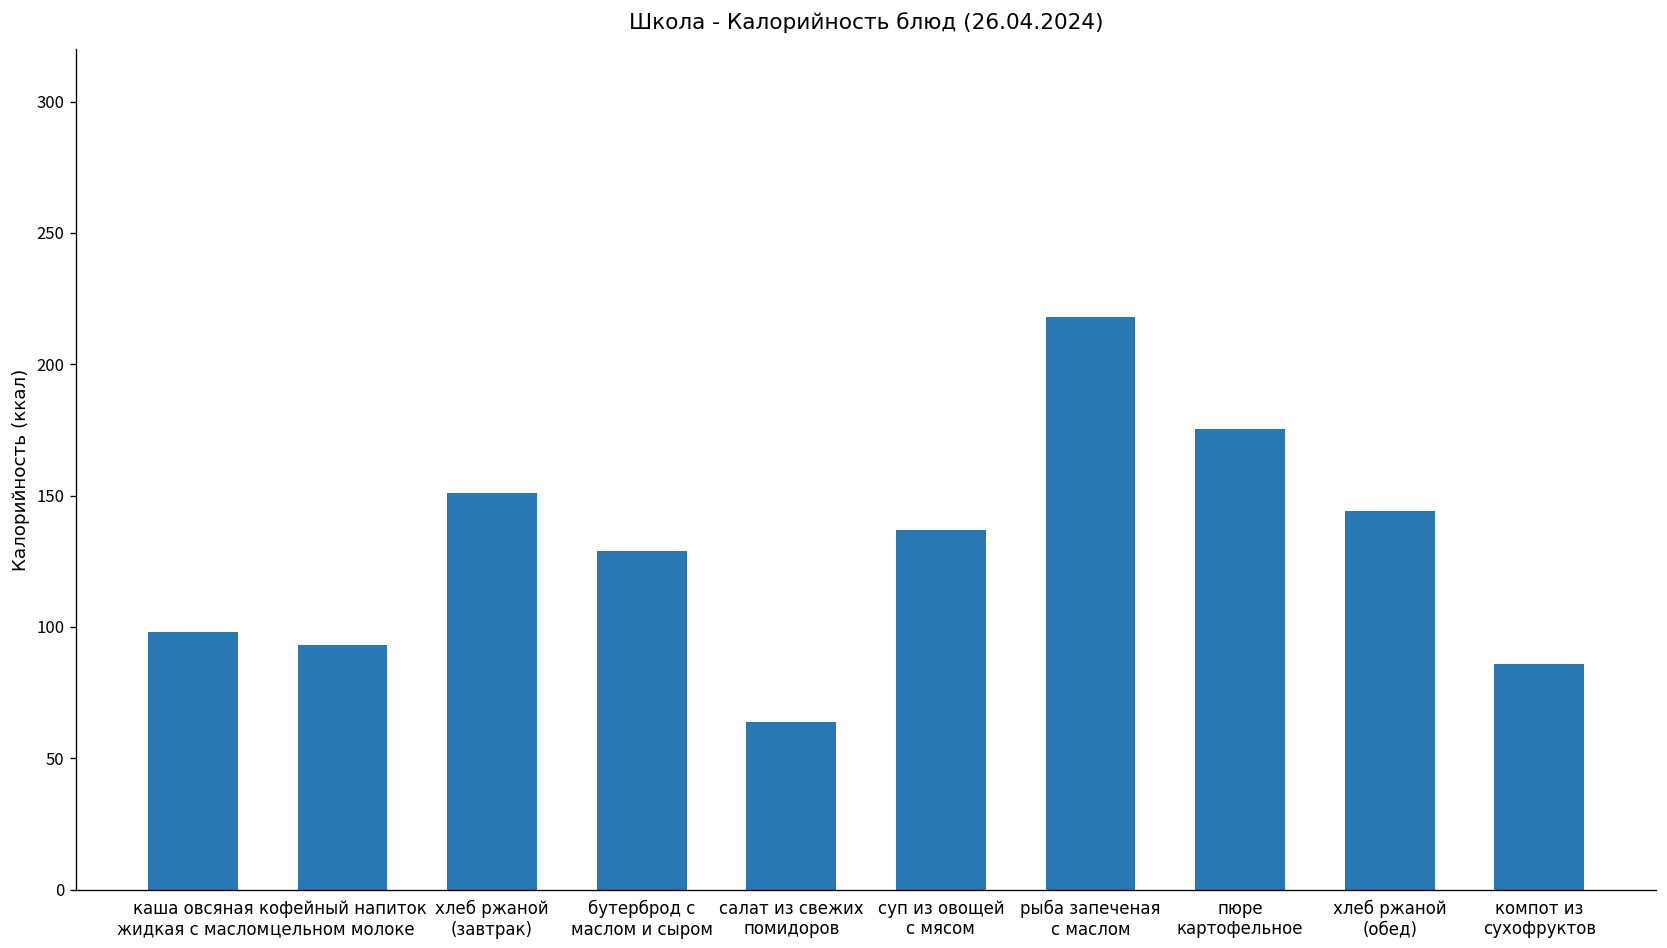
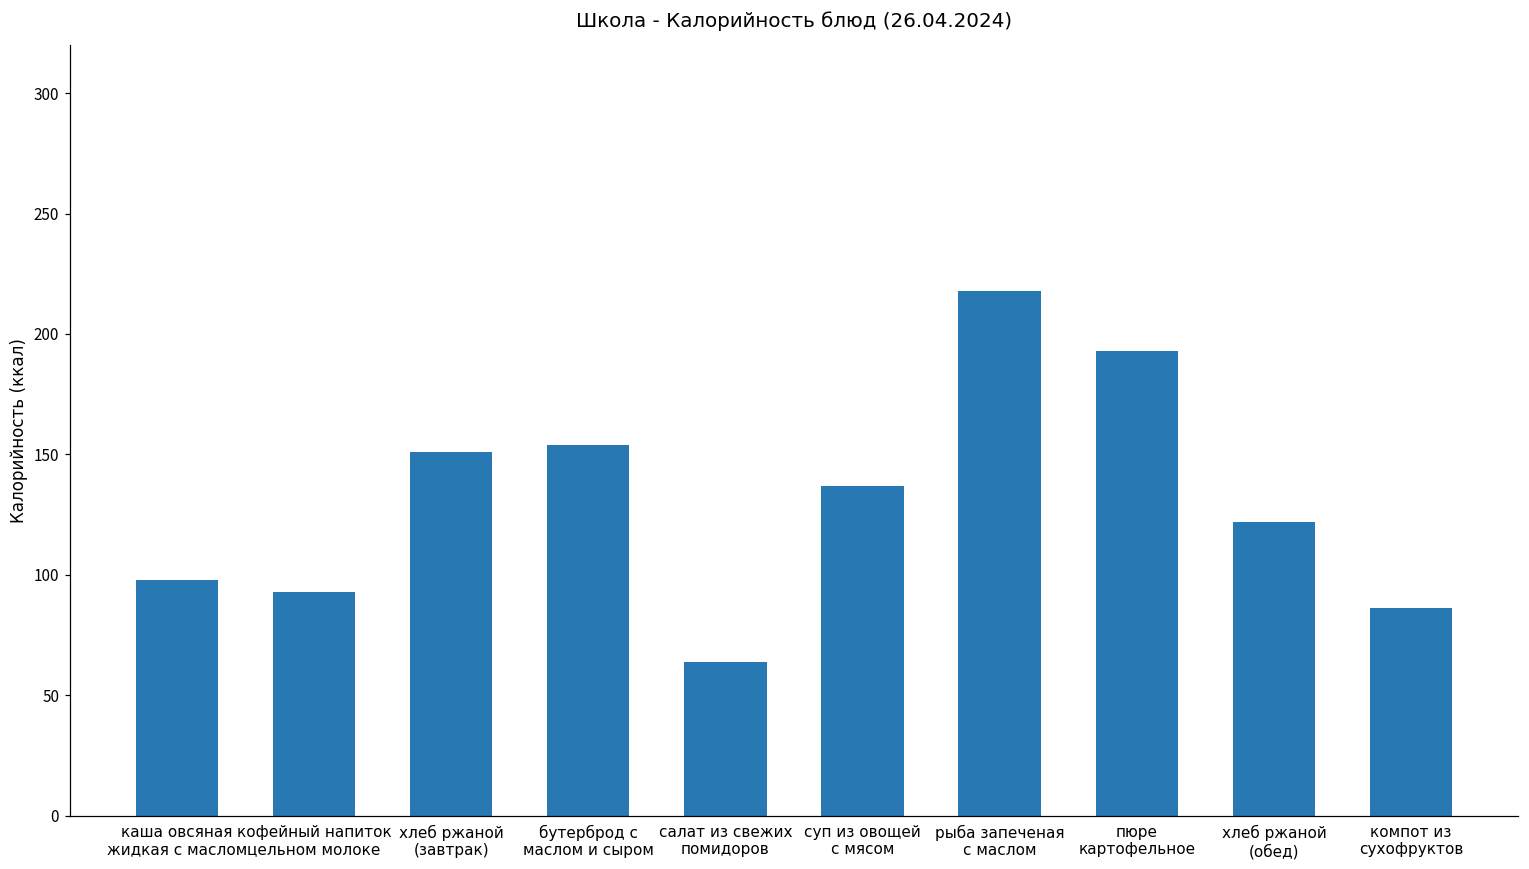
бутерброд с маслом и сыром: 129 -> 154
пюре картофельное: 176 -> 193
хлеб ржаной (обед): 144 -> 122
